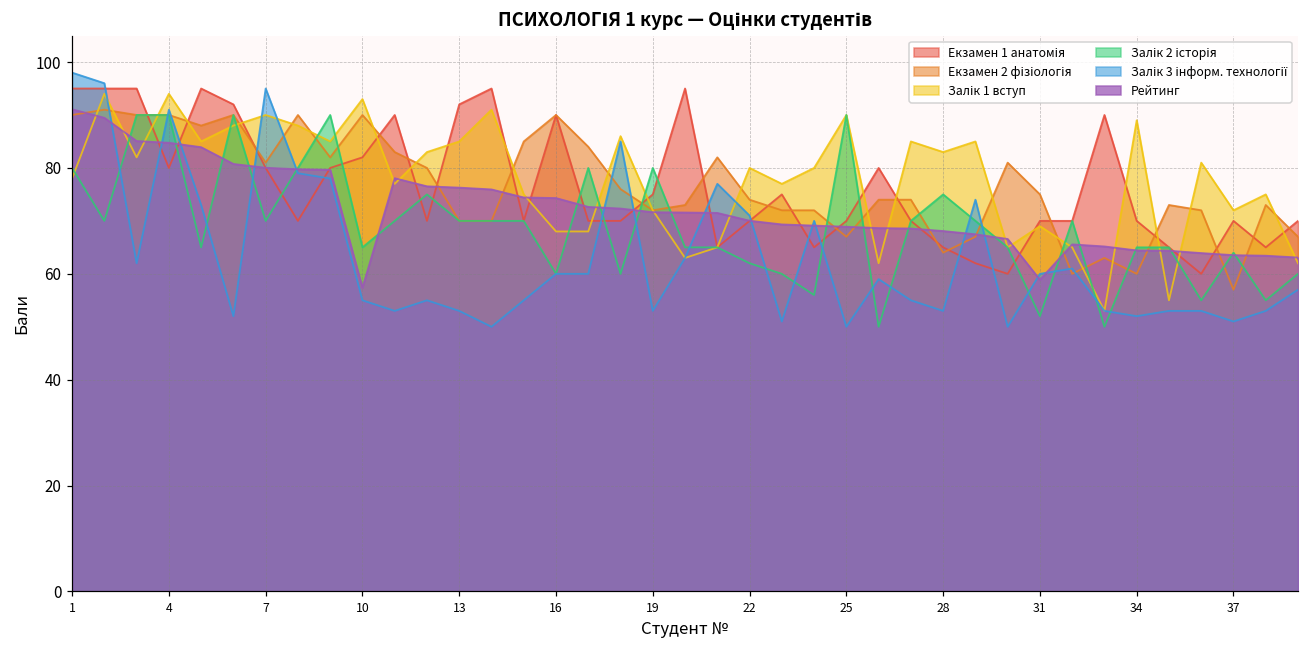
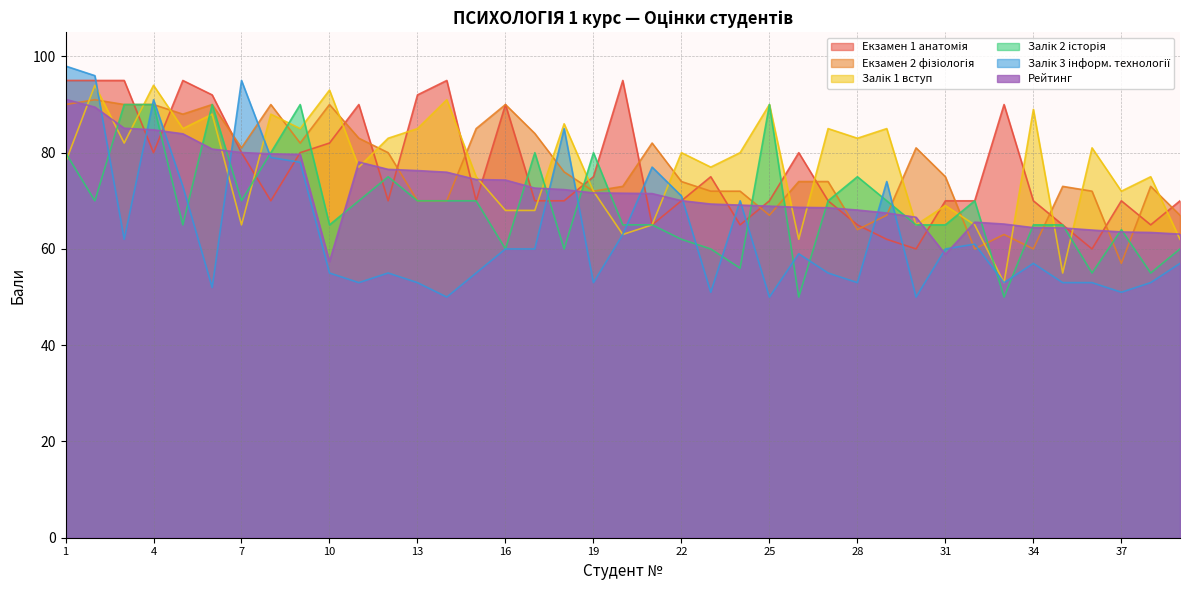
Залік 1 вступ, 7: 90 -> 65
Залік 2 історія, 31: 52 -> 65
Залік 3 інформ. технології, 34: 52 -> 57
